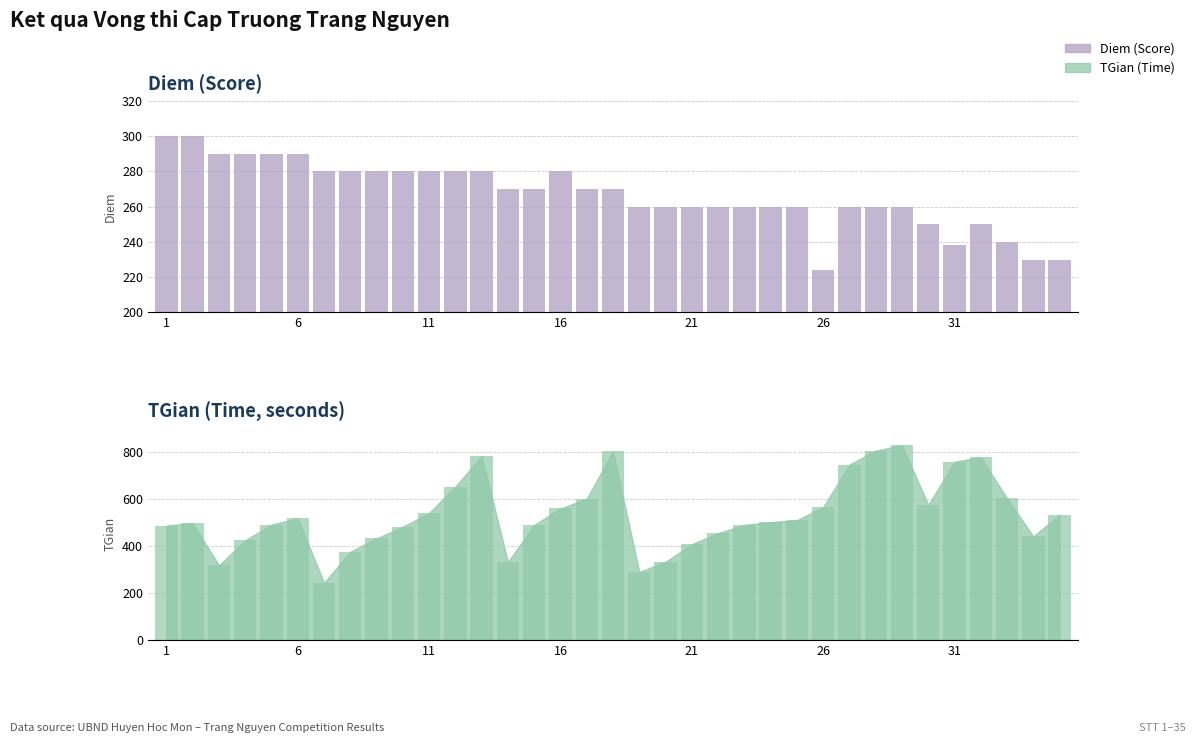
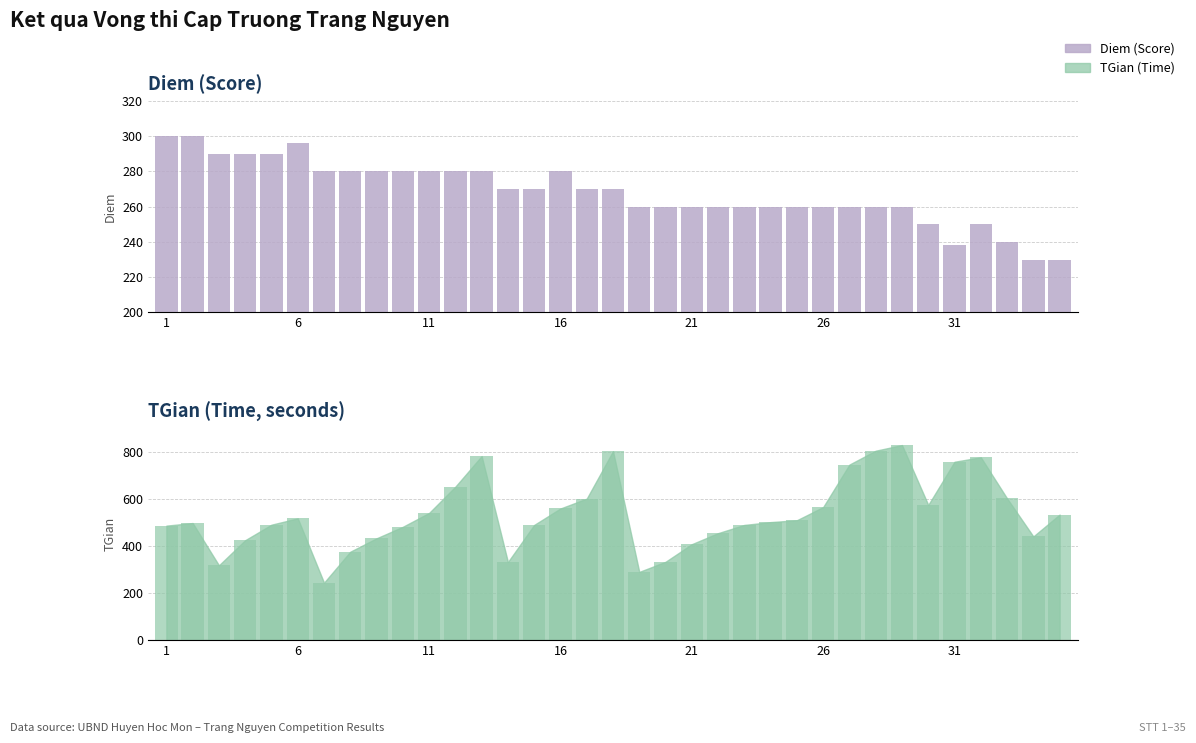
Diem (Score), 6: 290 -> 296
Diem (Score), 26: 224 -> 260
